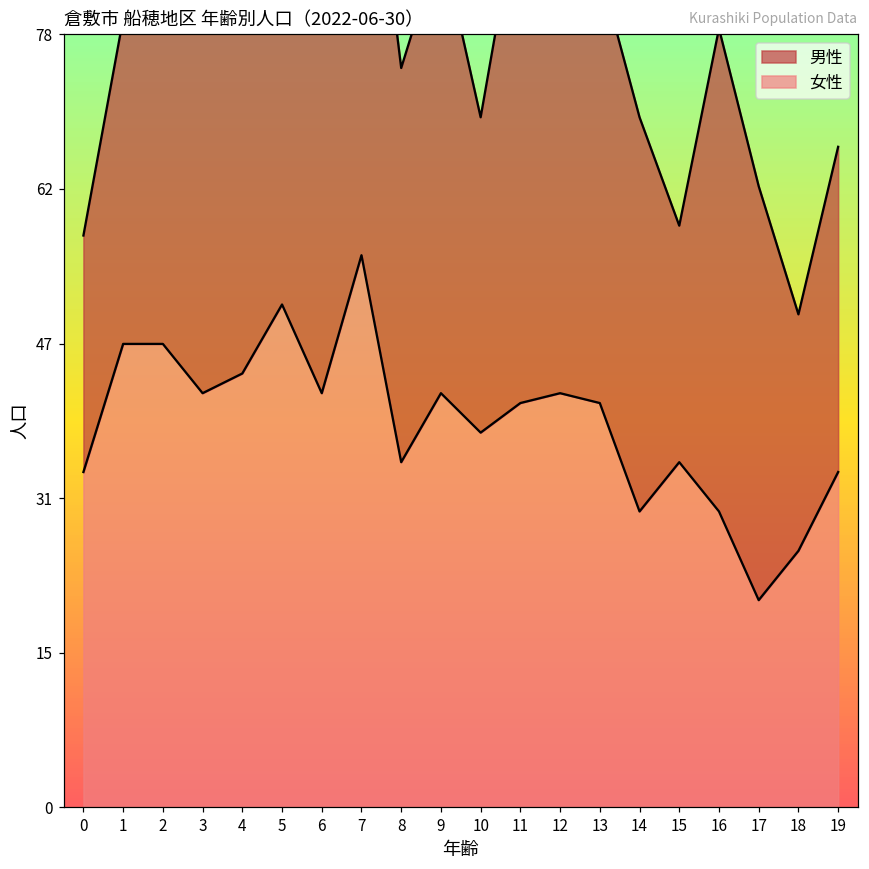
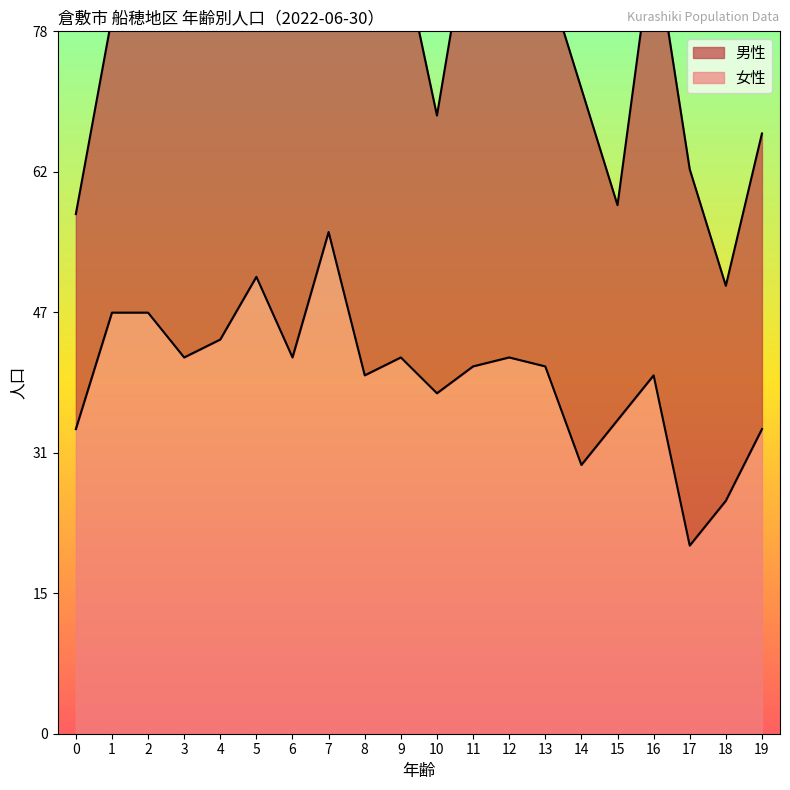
女性, 8: 35 -> 40
男性, 10: 32 -> 31
男性, 14: 40 -> 42
女性, 16: 30 -> 40
